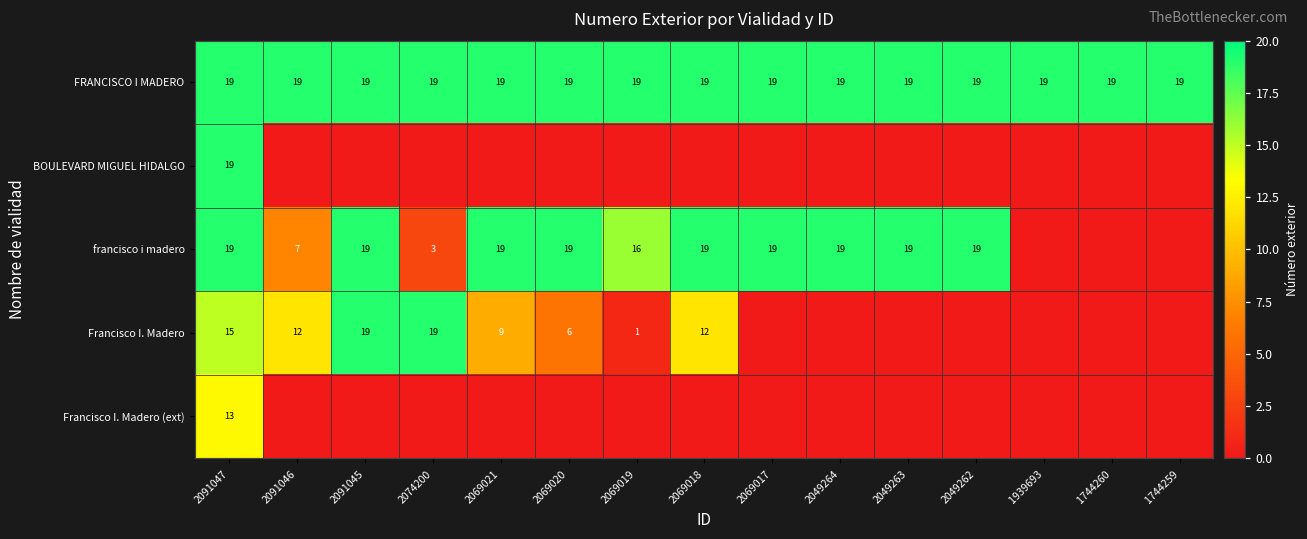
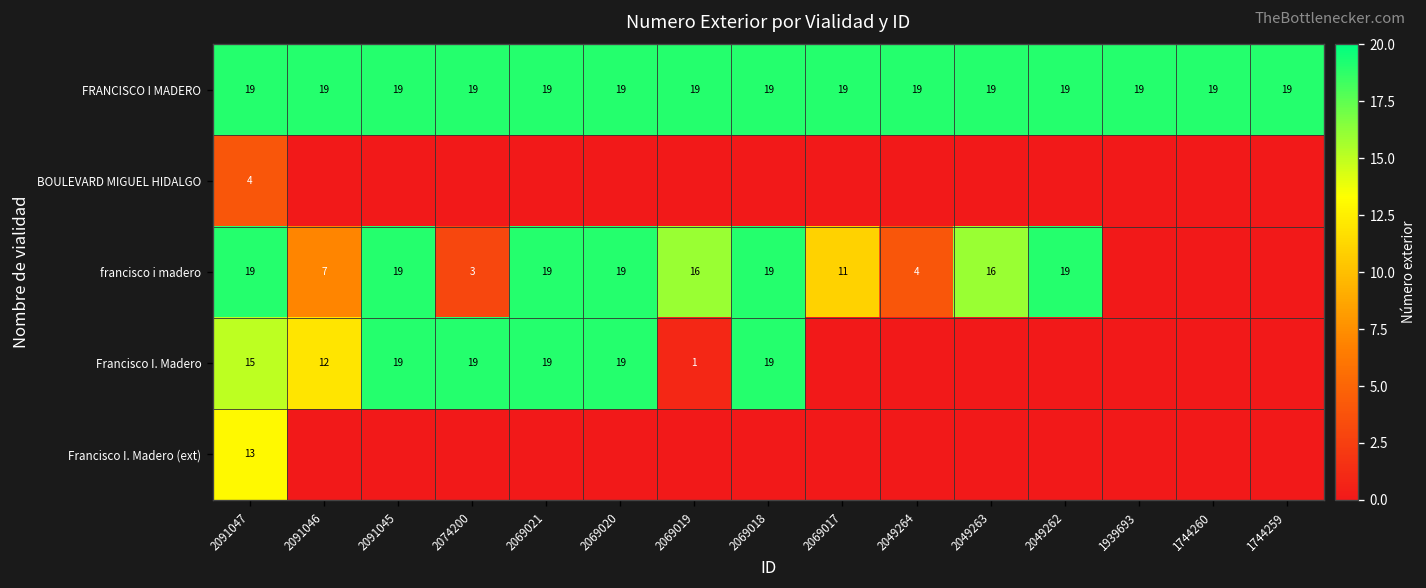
BOULEVARD MIGUEL HIDALGO, 2091047: 19 -> 4
francisco i madero, 2069017: 19 -> 11
francisco i madero, 2049264: 19 -> 4
francisco i madero, 2049263: 19 -> 16
Francisco I. Madero, 2069021: 9 -> 19
Francisco I. Madero, 2069020: 6 -> 19
Francisco I. Madero, 2069018: 12 -> 19
